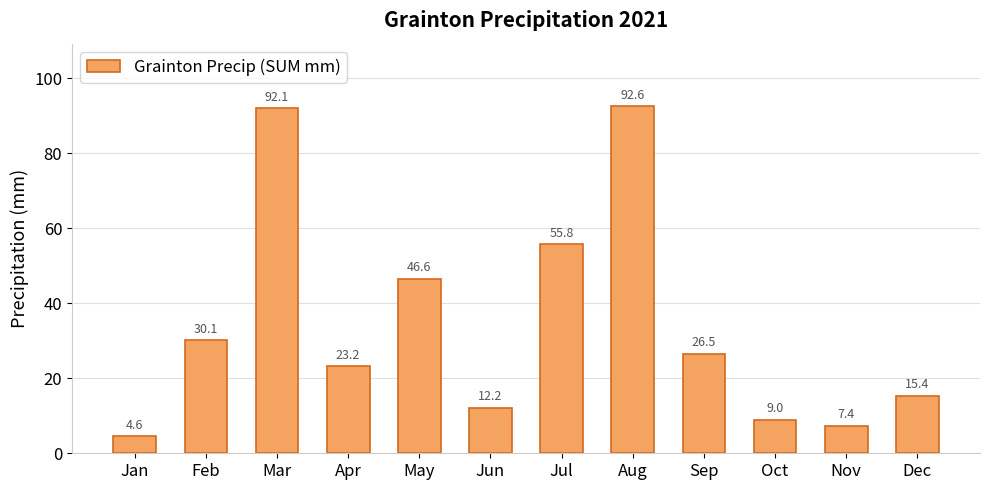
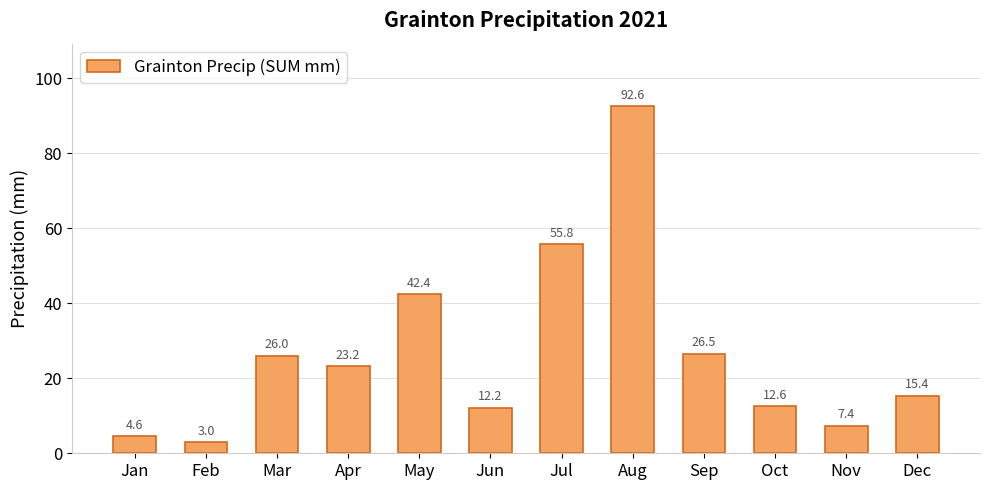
Feb: 30.1 -> 3.0
Mar: 92.1 -> 26.0
May: 46.6 -> 42.4
Oct: 9.0 -> 12.6
